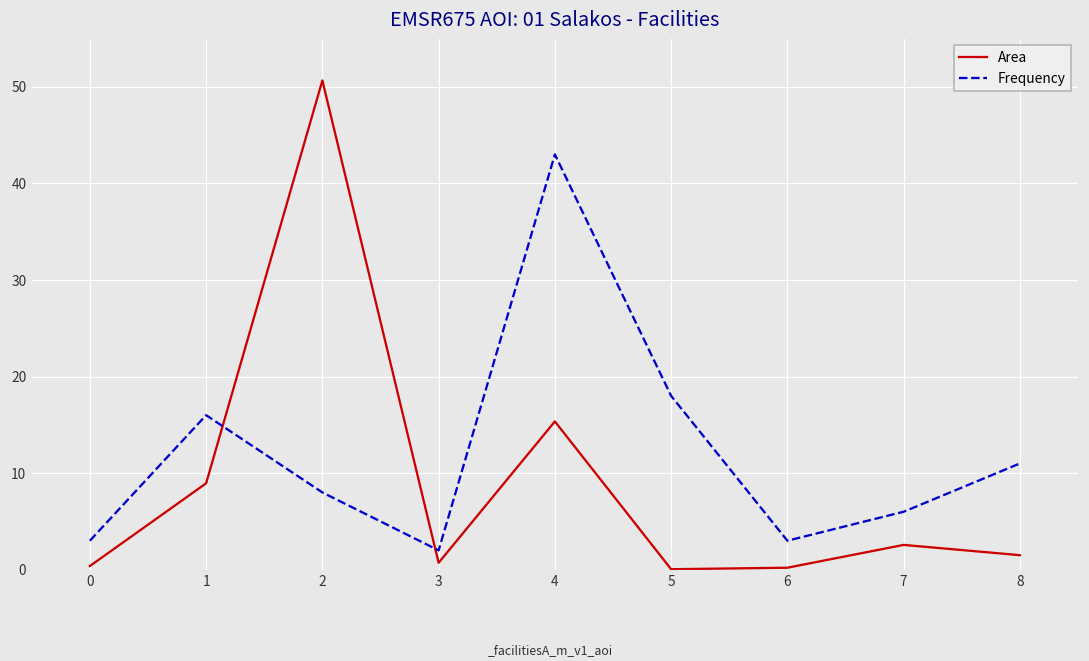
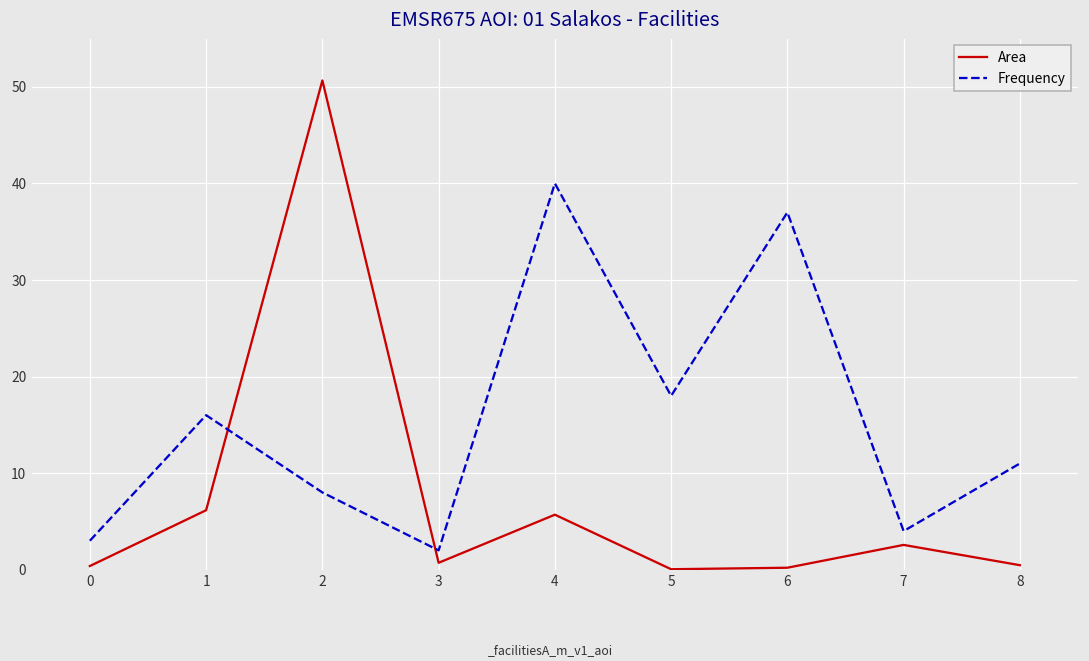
Area, 1: 9 -> 6
Area, 4: 15 -> 6
Frequency, 4: 43 -> 40
Frequency, 6: 3 -> 37
Frequency, 7: 6 -> 4
Area, 8: 2 -> 0
